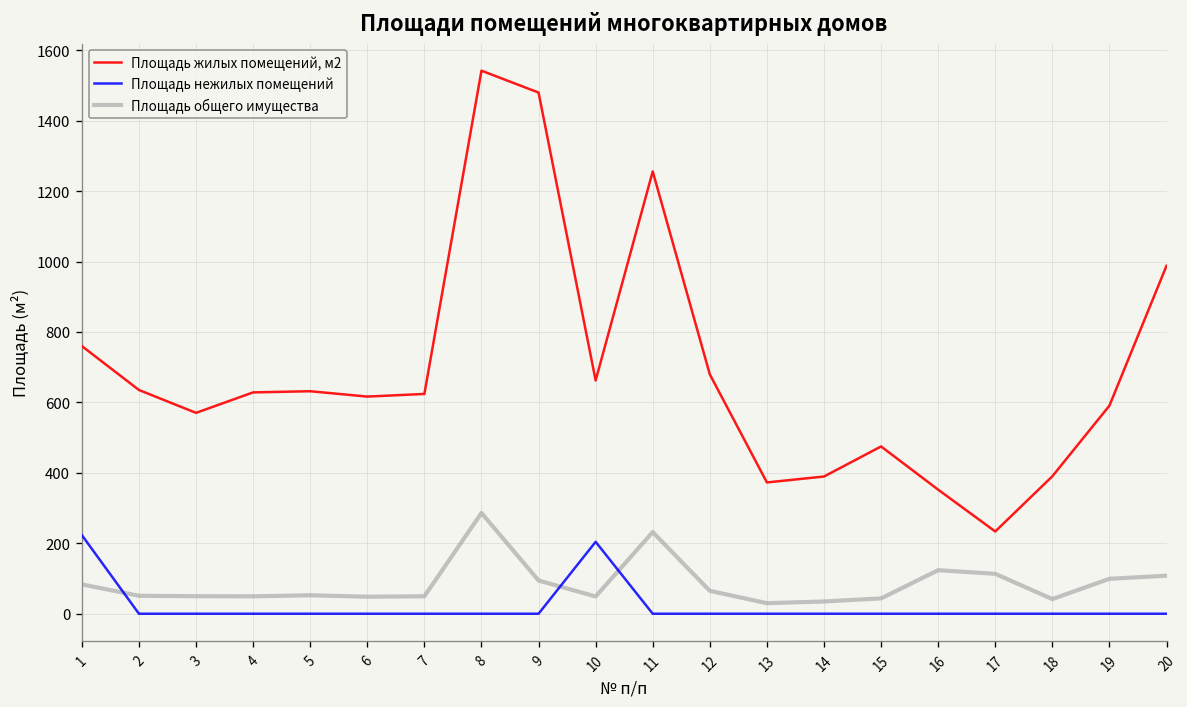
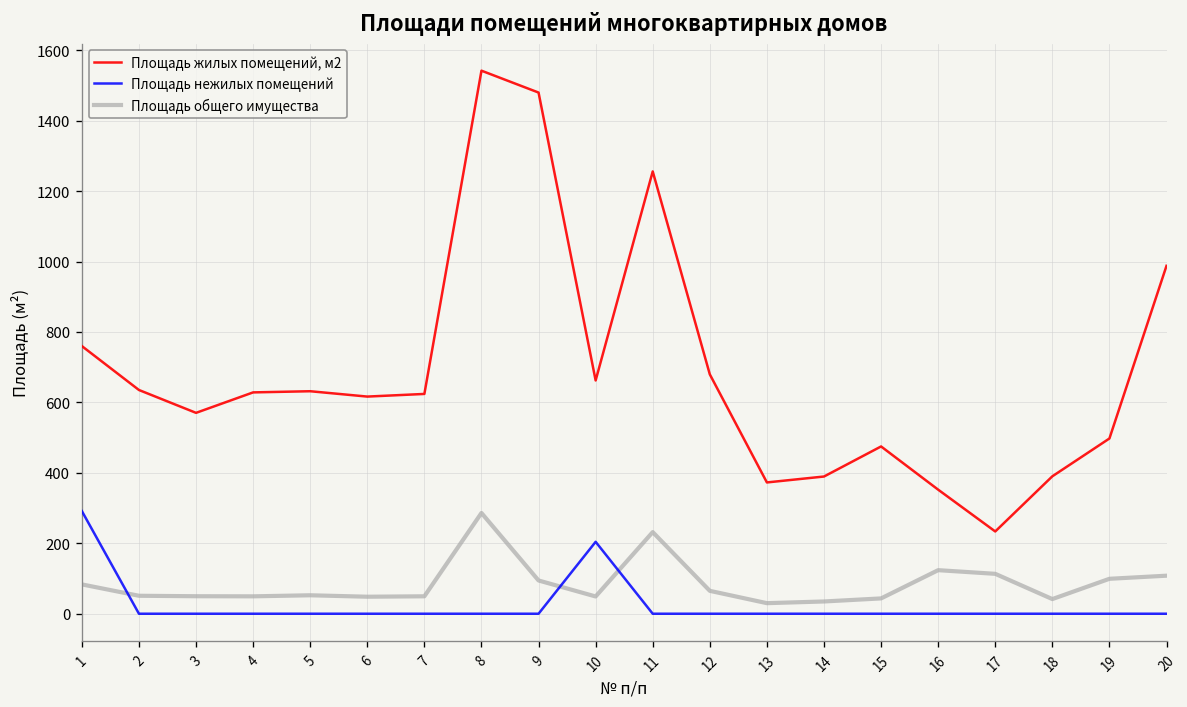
Площадь нежилых помещений, 1: 220 -> 290
Площадь жилых помещений, м2, 19: 590 -> 500
